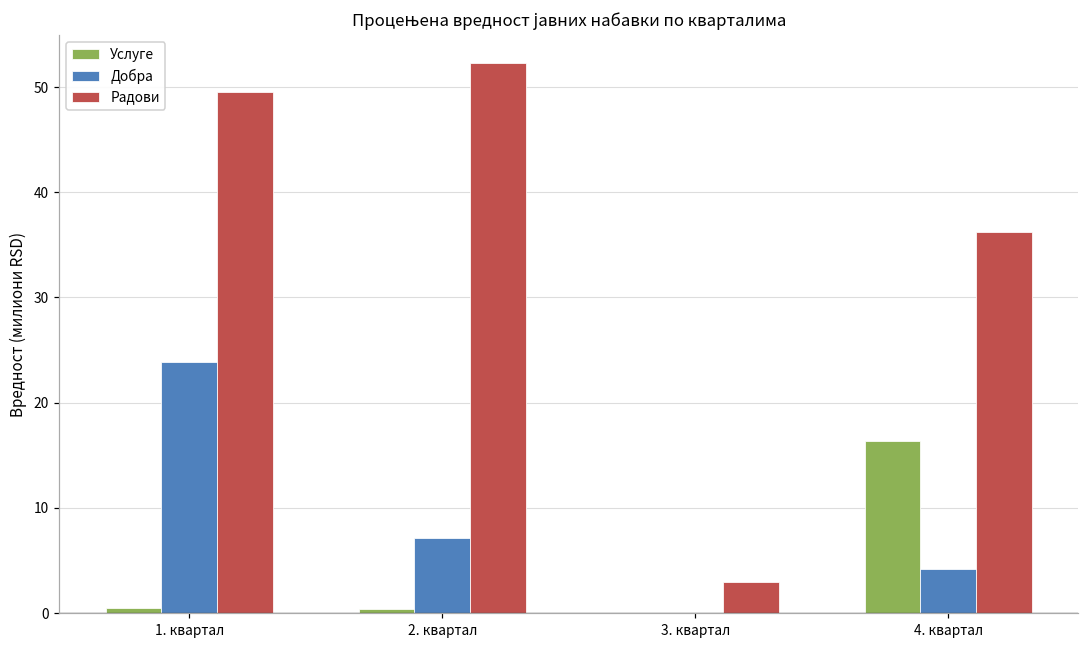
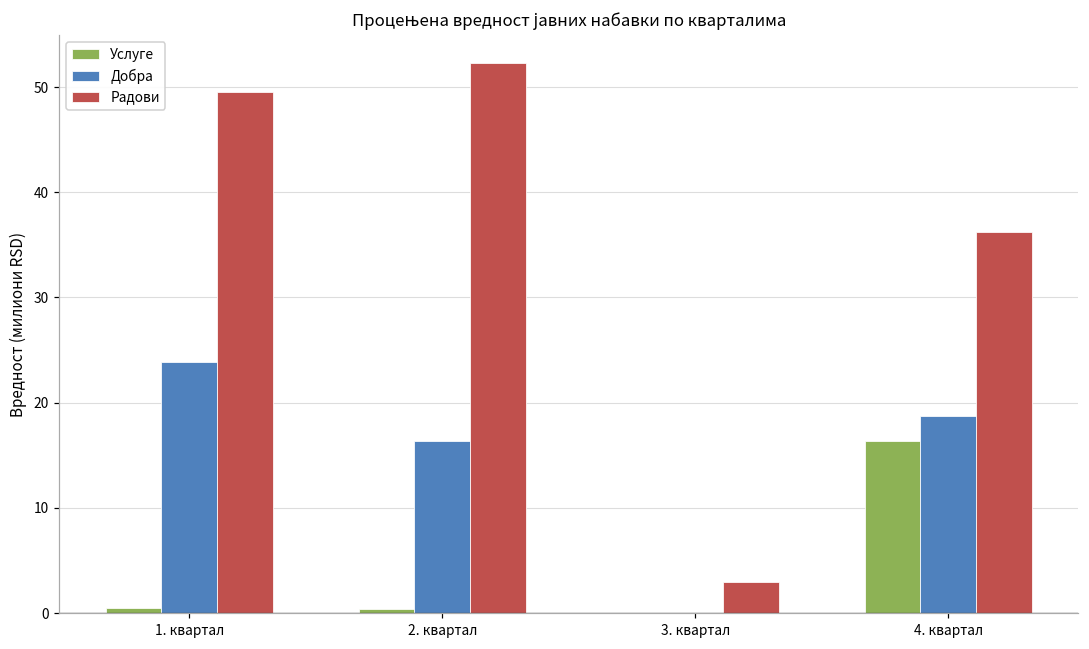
Добра, 2. квартал: 7 -> 16
Добра, 4. квартал: 4 -> 19
